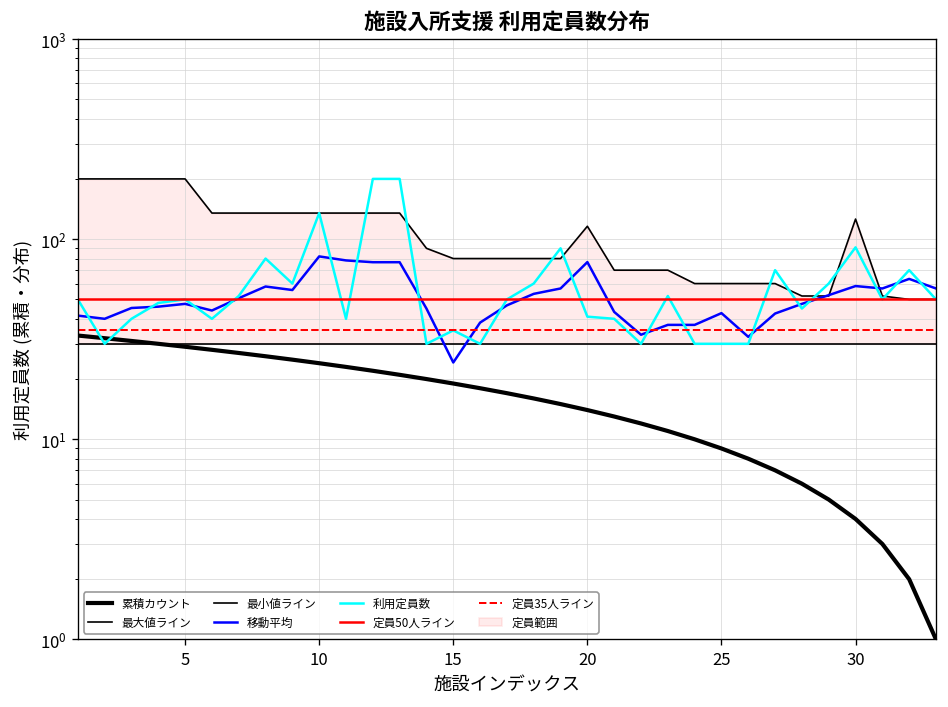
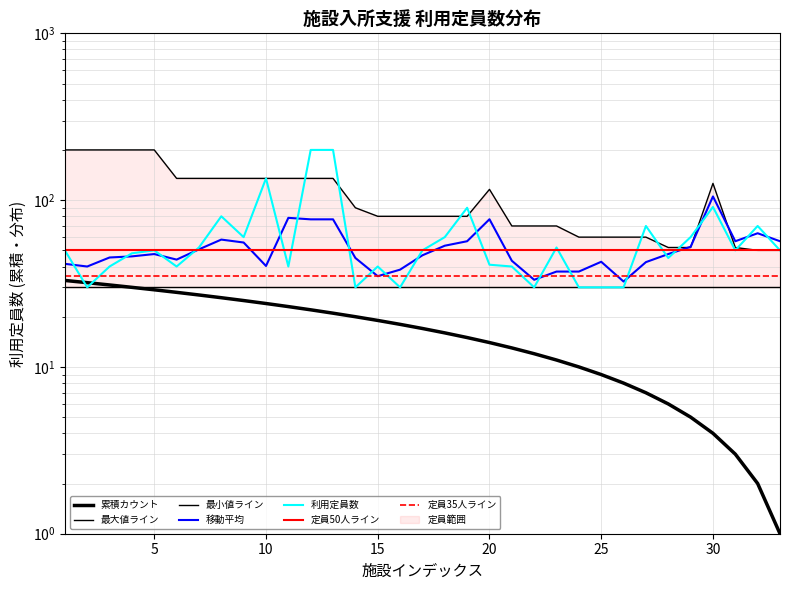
移動平均, 10: 80 -> 40
移動平均, 15: 24 -> 35
利用定員数, 15: 35 -> 40
移動平均, 30: 58 -> 110
